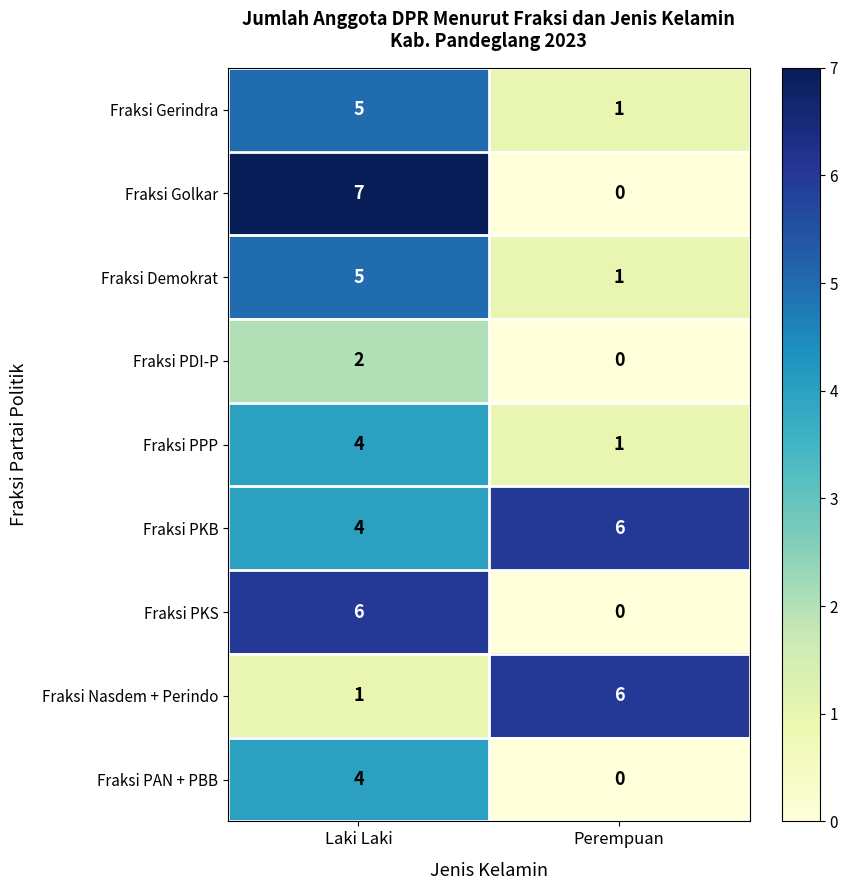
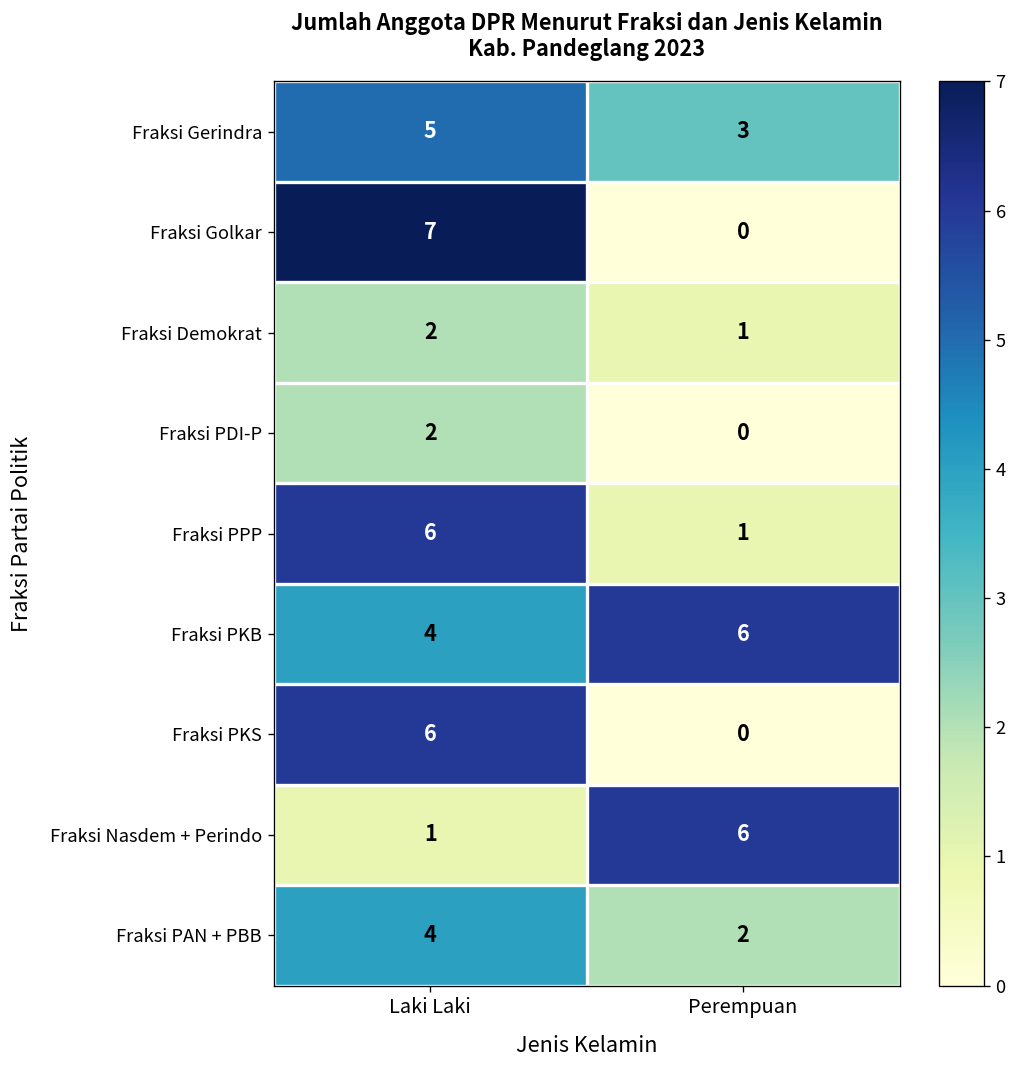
Fraksi Gerindra, Perempuan: 1 -> 3
Fraksi Demokrat, Laki Laki: 5 -> 2
Fraksi PPP, Laki Laki: 4 -> 6
Fraksi PAN + PBB, Perempuan: 0 -> 2
